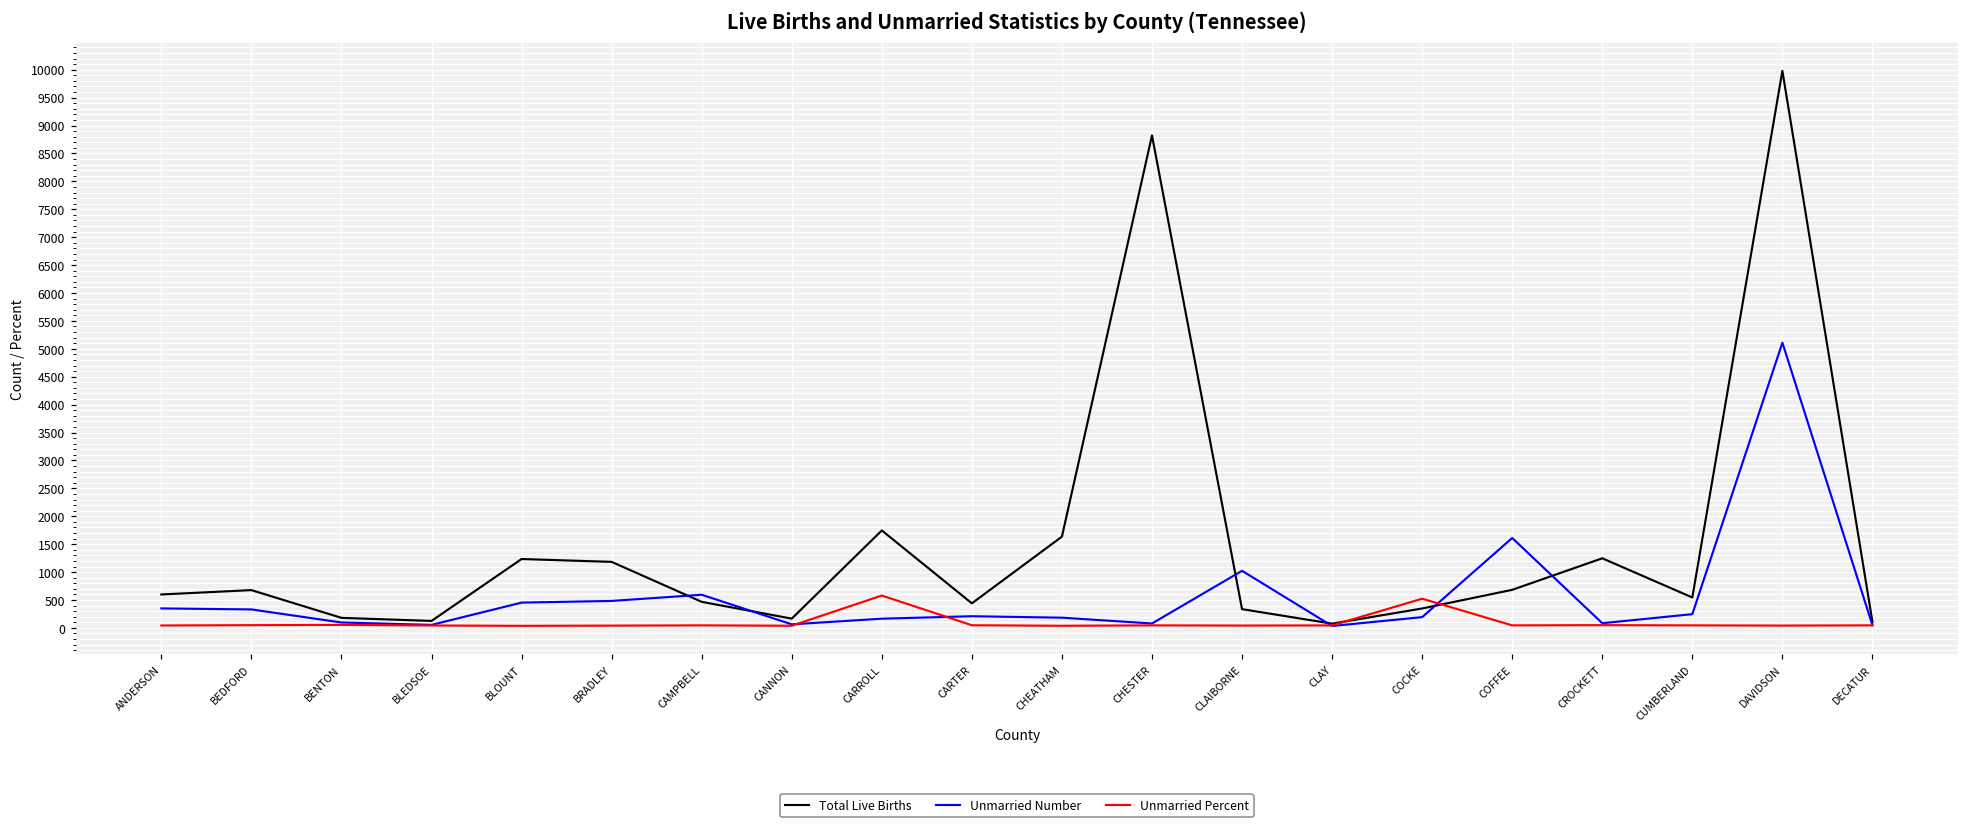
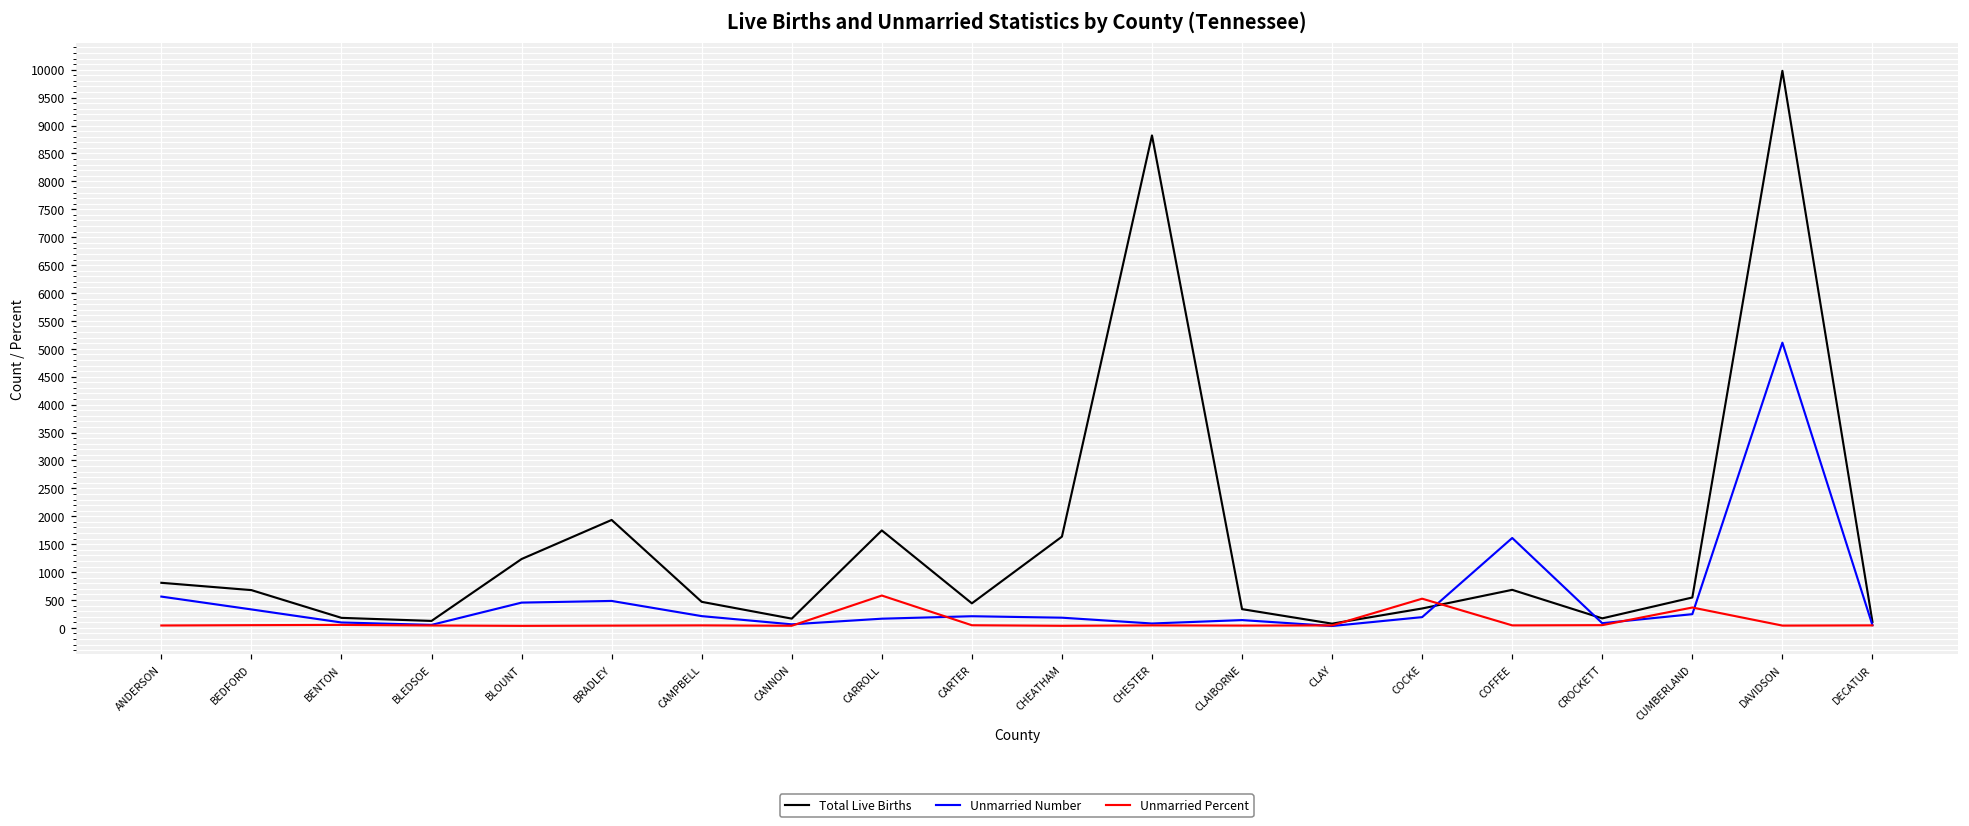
Total Live Births, ANDERSON: 600 -> 800
Unmarried Number, ANDERSON: 300 -> 600
Total Live Births, BRADLEY: 1200 -> 1900
Unmarried Number, CAMPBELL: 600 -> 200
Unmarried Number, CLAIBORNE: 1000 -> 100
Total Live Births, CROCKETT: 1200 -> 200
Unmarried Percent, CUMBERLAND: 0 -> 400
